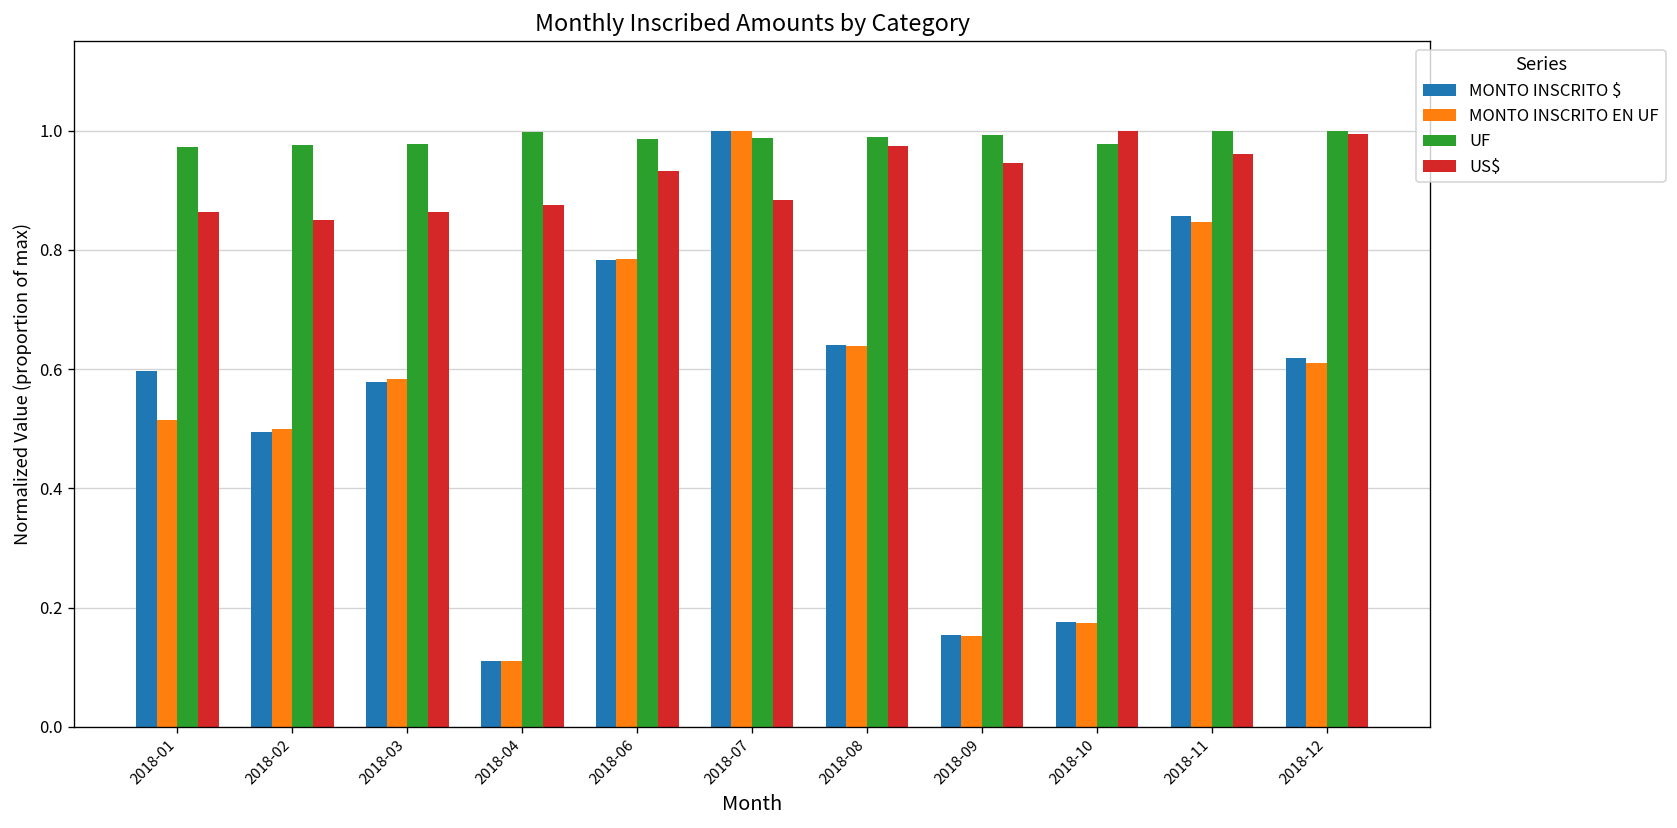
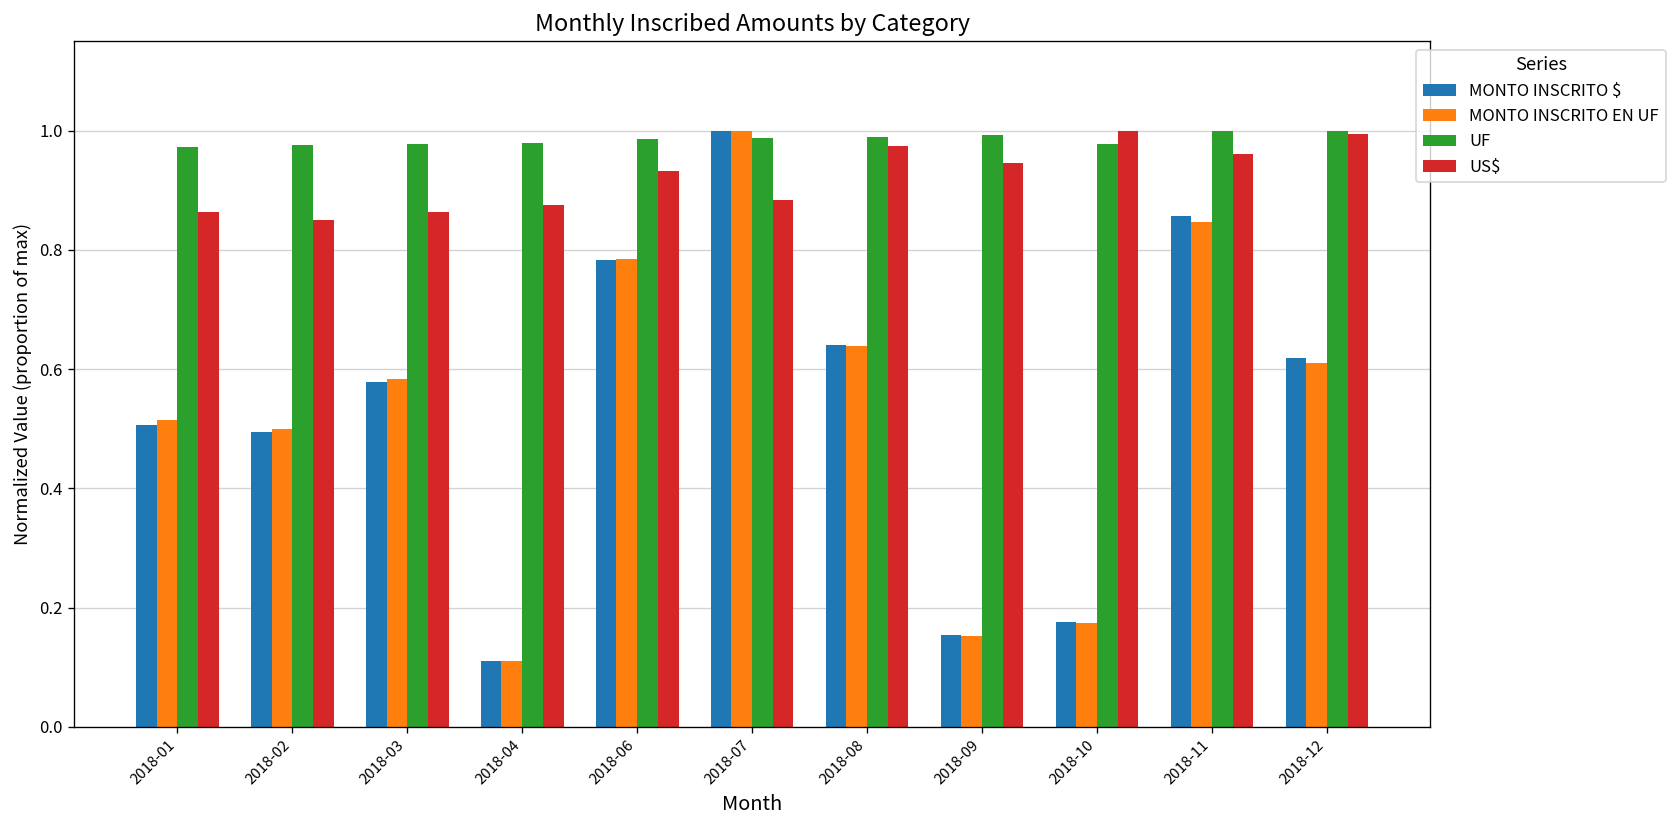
MONTO INSCRITO $, 2018-01: 0.60 -> 0.51
UF, 2018-04: 1.00 -> 0.98
